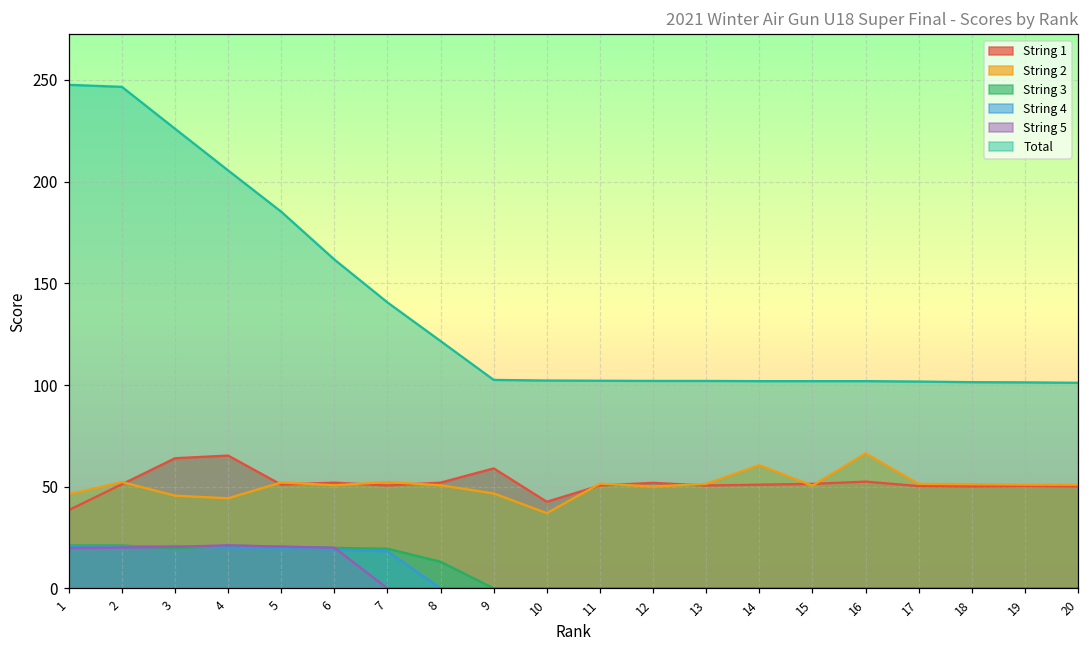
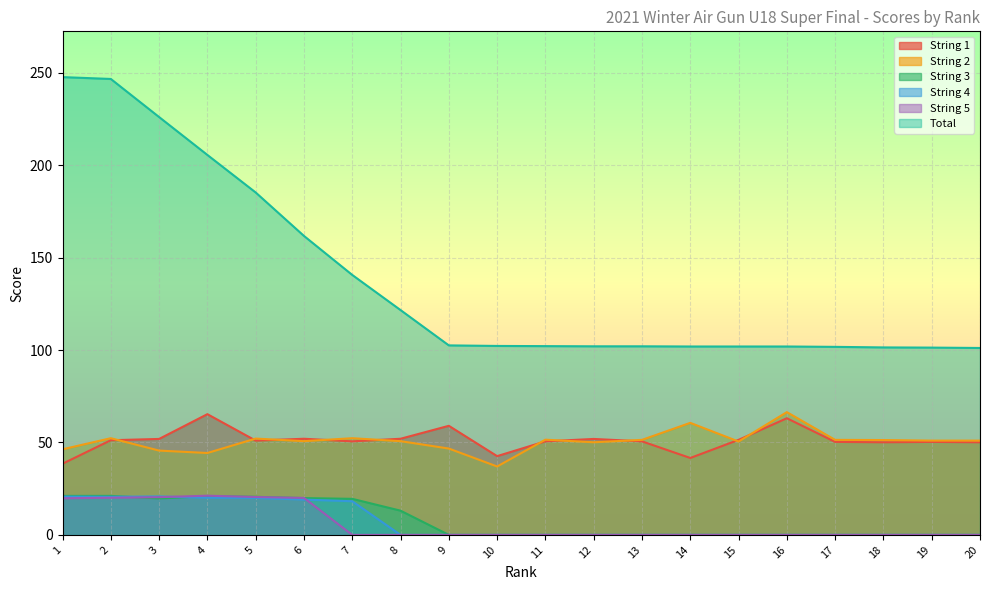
String 1, 3: 64 -> 52
String 1, 14: 51 -> 42
String 1, 16: 53 -> 63
